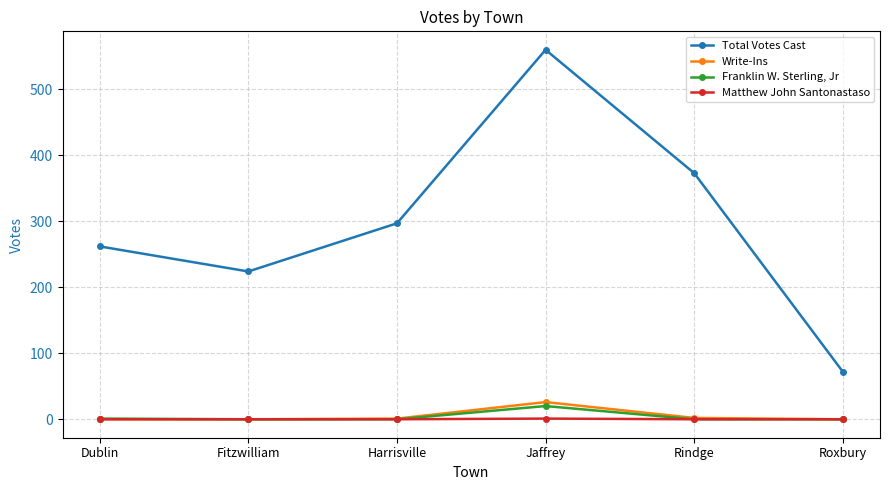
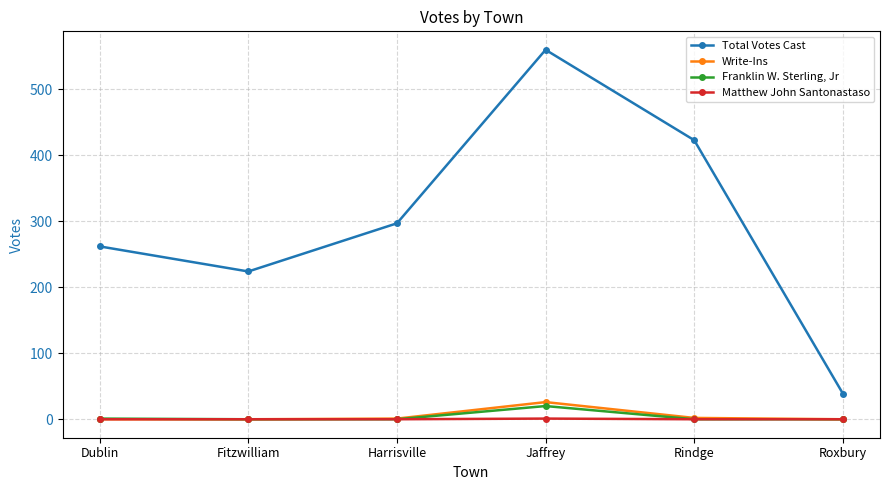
Total Votes Cast, Rindge: 370 -> 420
Total Votes Cast, Roxbury: 70 -> 40
